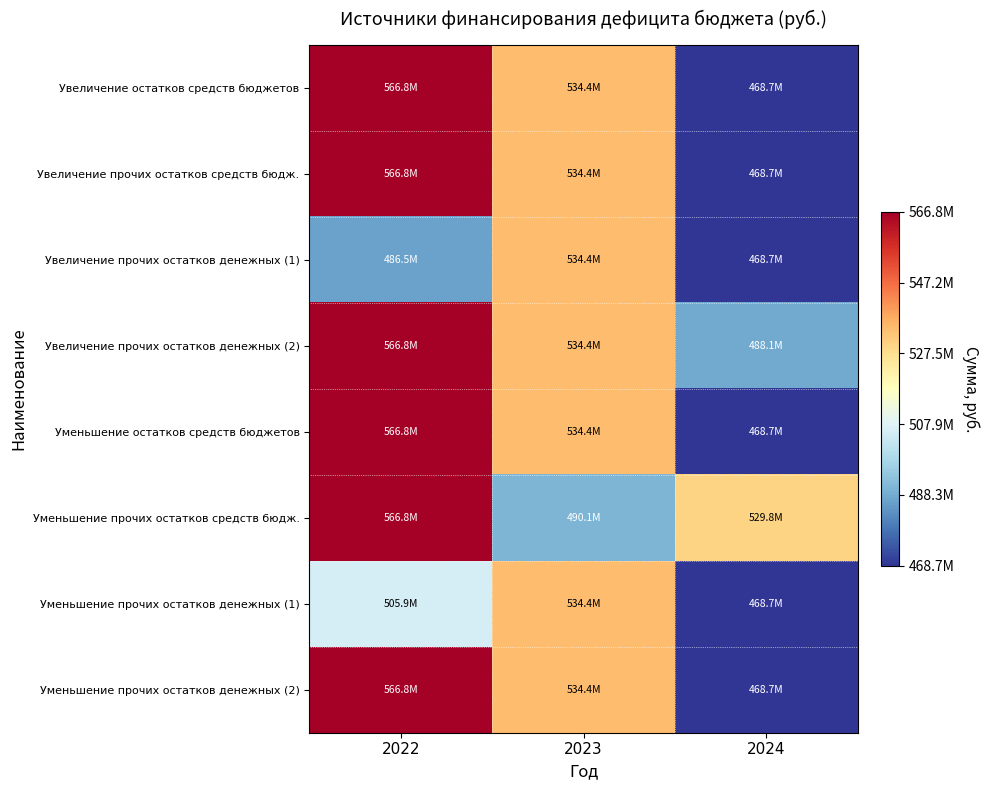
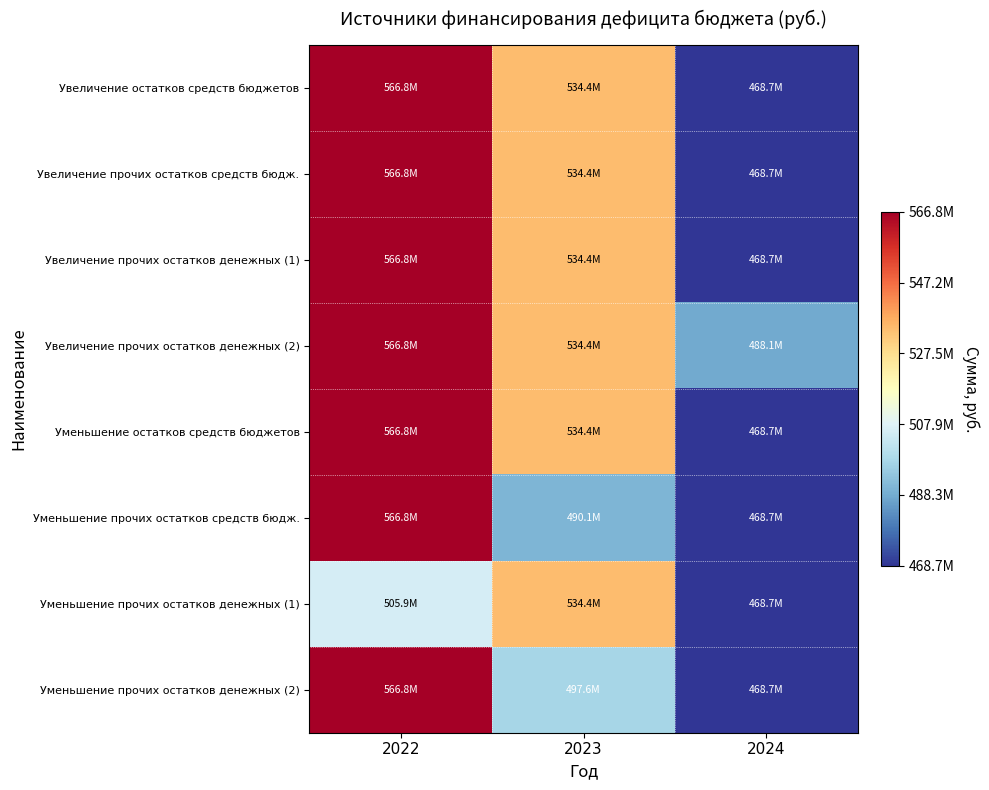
Увеличение прочих остатков денежных (1), 2022: 486.5M -> 566.8M
Уменьшение прочих остатков средств бюдж., 2024: 529.8M -> 468.7M
Уменьшение прочих остатков денежных (2), 2023: 534.4M -> 497.6M
